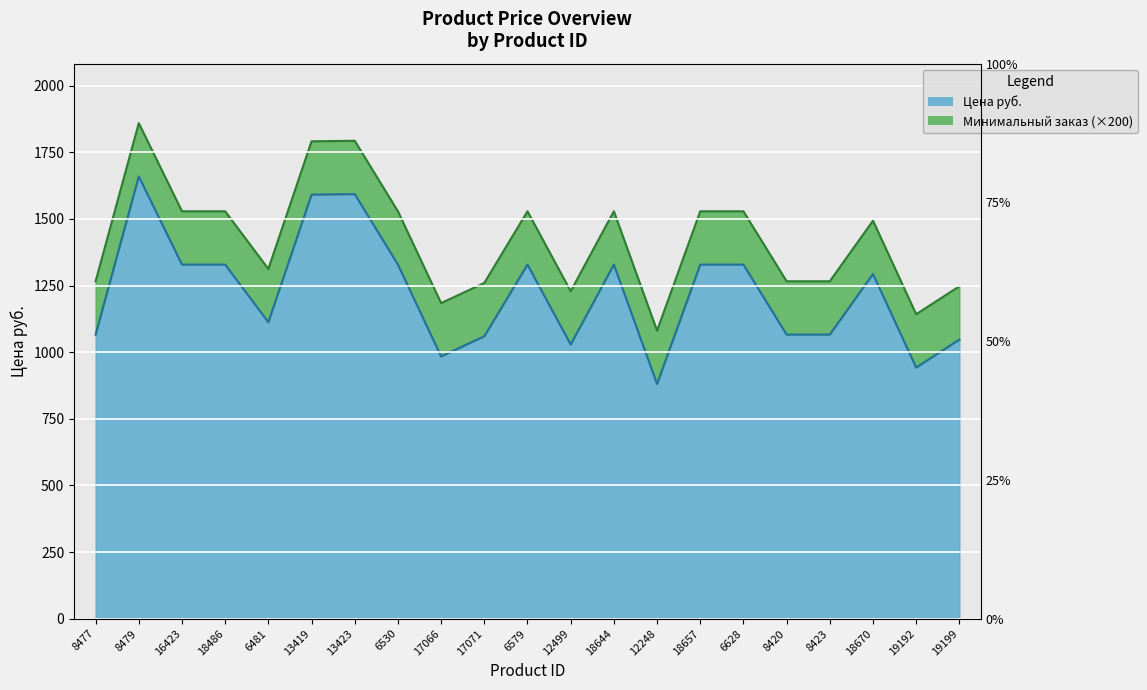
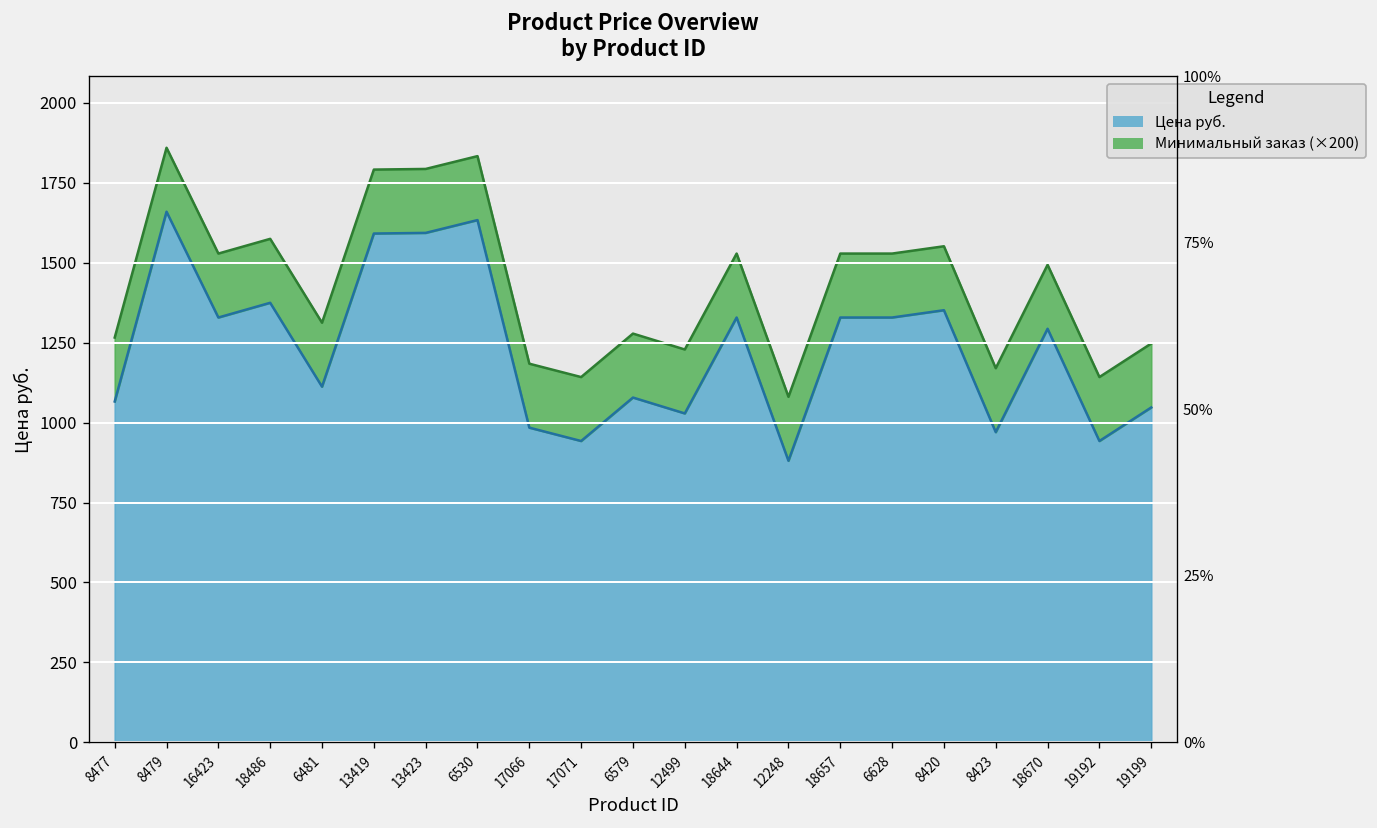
Цена руб., 18486: 1330 -> 1370
Цена руб., 6530: 1330 -> 1630
Цена руб., 17071: 1060 -> 940
Цена руб., 6579: 1330 -> 1080
Цена руб., 8420: 1070 -> 1350
Цена руб., 8423: 1070 -> 970
